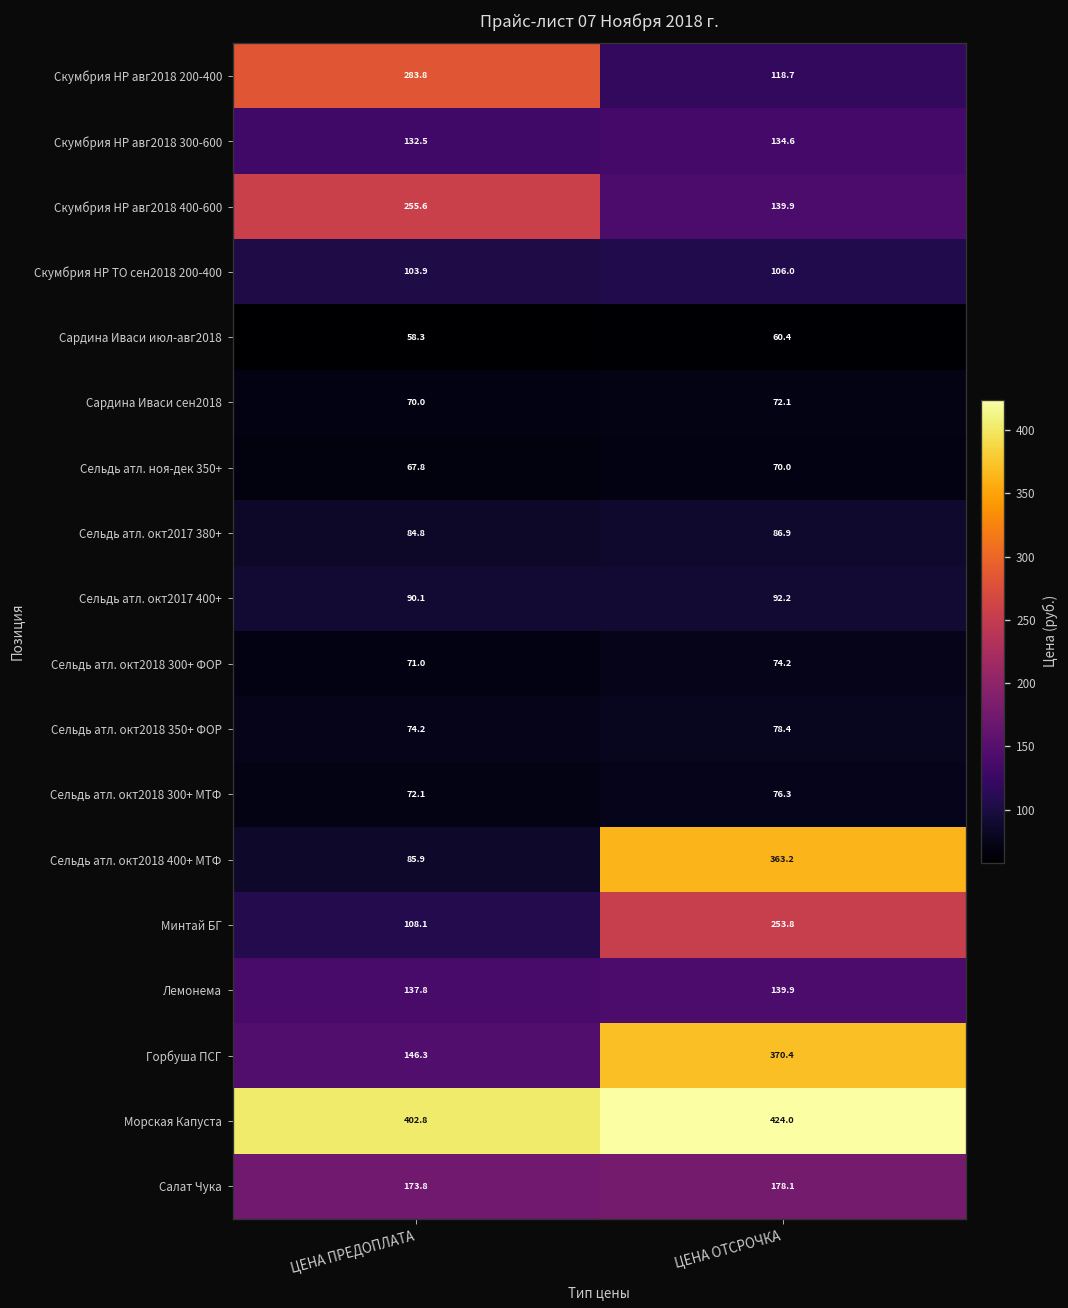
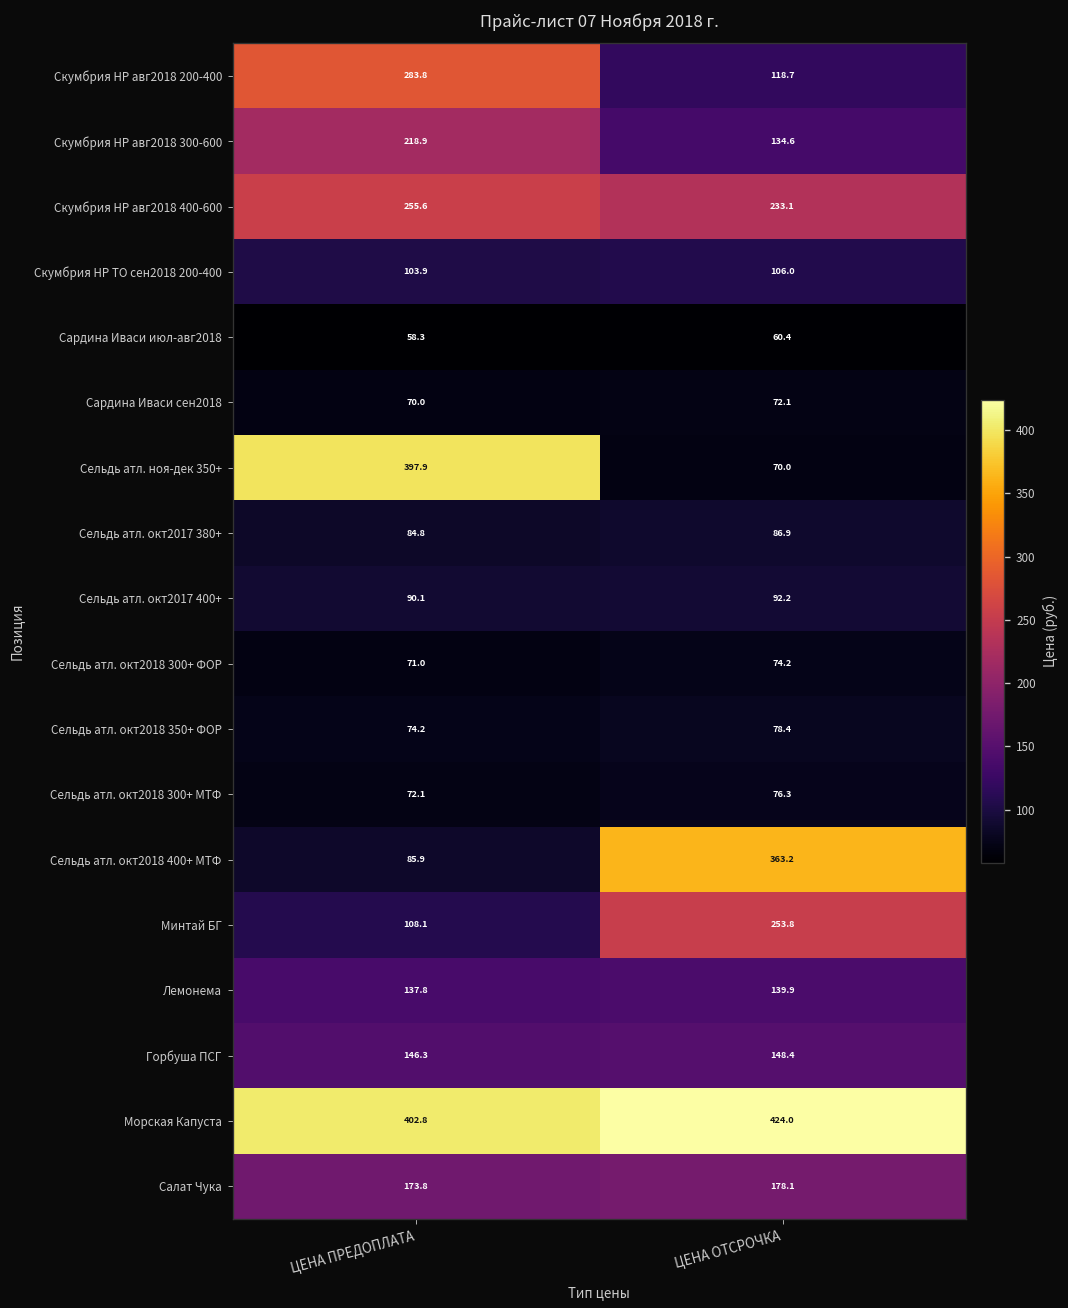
Скумбрия НР авг2018 300-600, ЦЕНА ПРЕДОПЛАТА: 132.5 -> 218.9
Скумбрия НР авг2018 400-600, ЦЕНА ОТСРОЧКА: 139.9 -> 233.1
Сельдь атл. ноя-дек 350+, ЦЕНА ПРЕДОПЛАТА: 67.8 -> 397.9
Горбуша ПСГ, ЦЕНА ОТСРОЧКА: 370.4 -> 148.4
